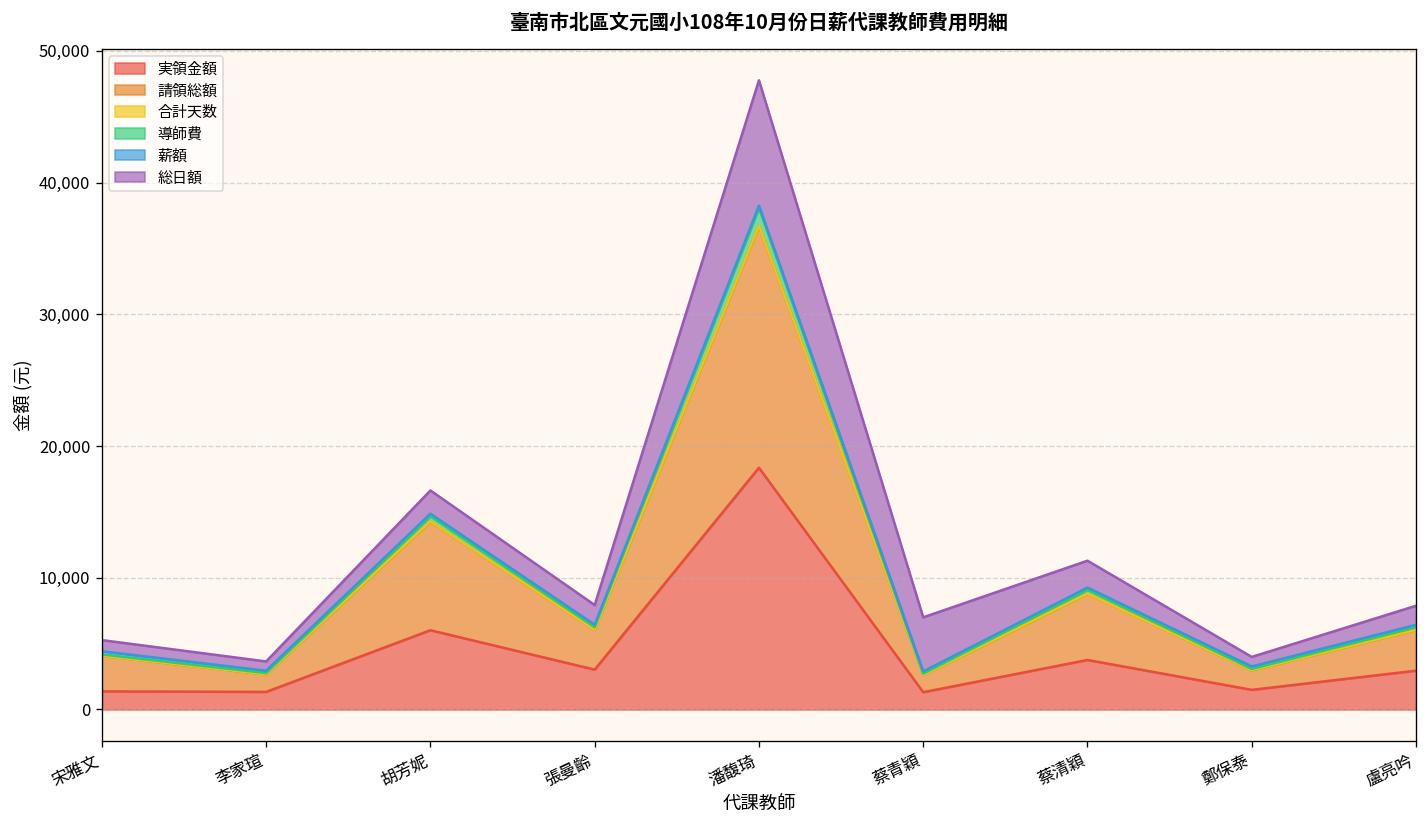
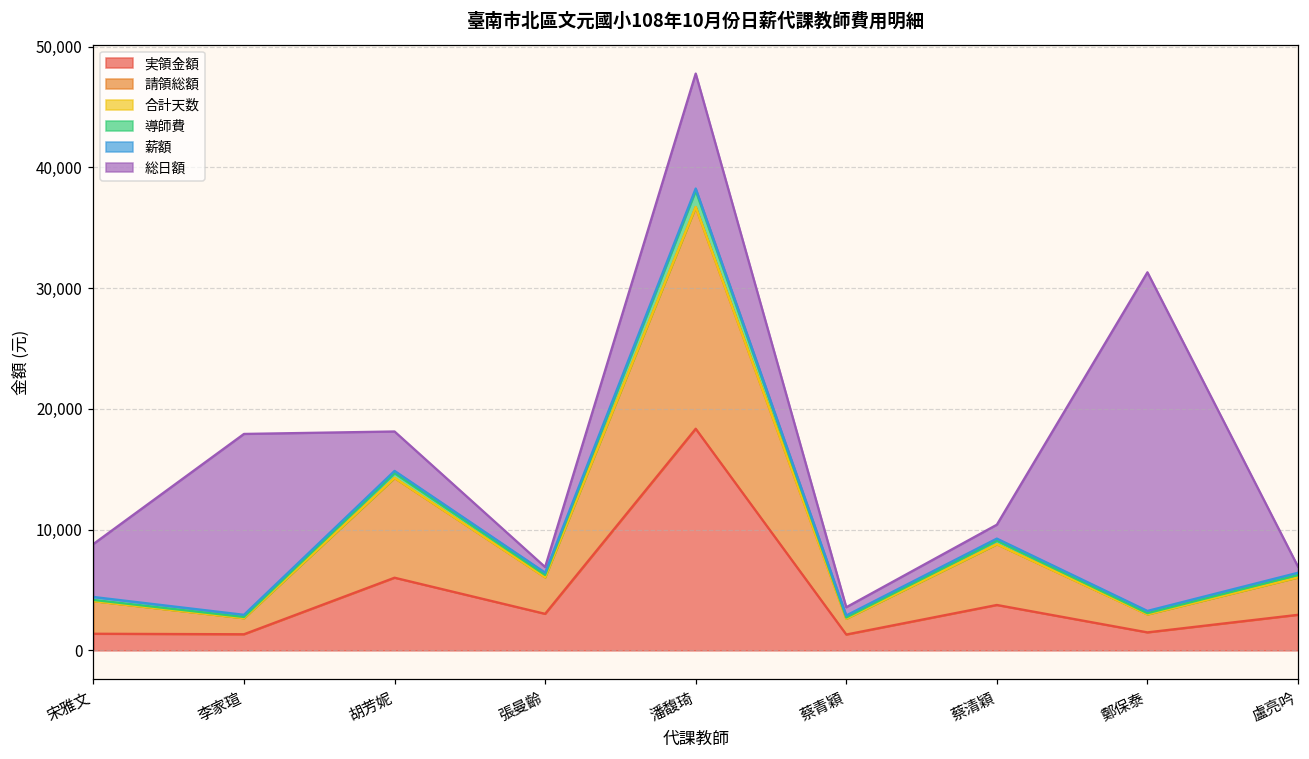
総日額, 宋雅文: 800 -> 4,400
総日額, 李家瑄: 700 -> 15,000
総日額, 胡芳妮: 1,800 -> 3,300
総日額, 張曼齡: 1,500 -> 500
総日額, 蔡青穎: 4,100 -> 700
総日額, 蔡清穎: 2,000 -> 1,200
総日額, 鄭保泰: 700 -> 28,000
総日額, 盧亮吟: 1,400 -> 500
